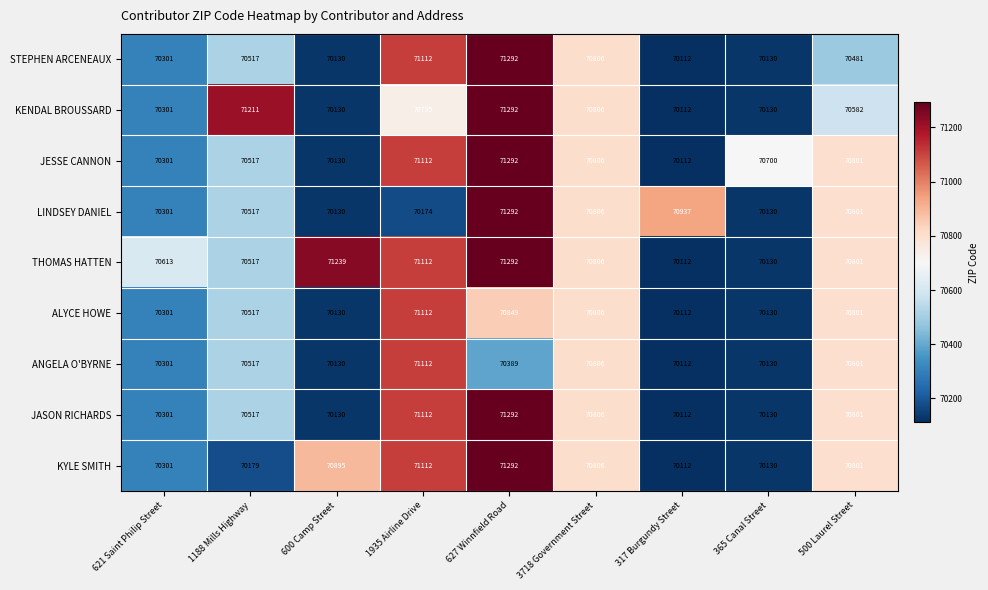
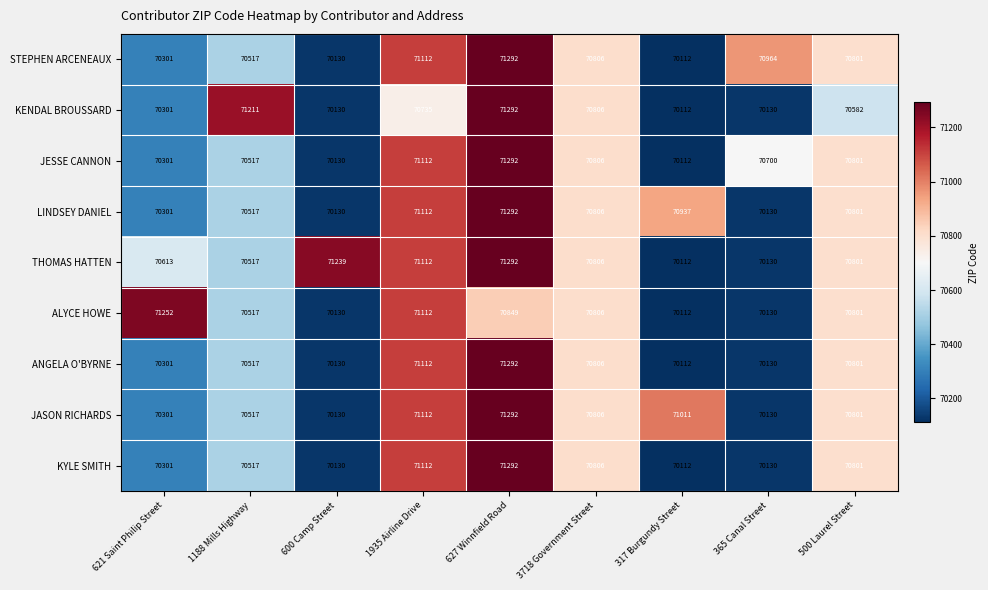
STEPHEN ARCENEAUX, 365 Canal Street: 70130 -> 70964
STEPHEN ARCENEAUX, 500 Laurel Street: 70481 -> 70801
LINDSEY DANIEL, 1935 Airline Drive: 70174 -> 71112
ALYCE HOWE, 621 Saint Philip Street: 70301 -> 71252
ANGELA O'BYRNE, 627 Winnfield Road: 70389 -> 71292
JASON RICHARDS, 317 Burgundy Street: 70112 -> 71011
KYLE SMITH, 1188 Mills Highway: 70179 -> 70517
KYLE SMITH, 600 Camp Street: 70895 -> 70130
